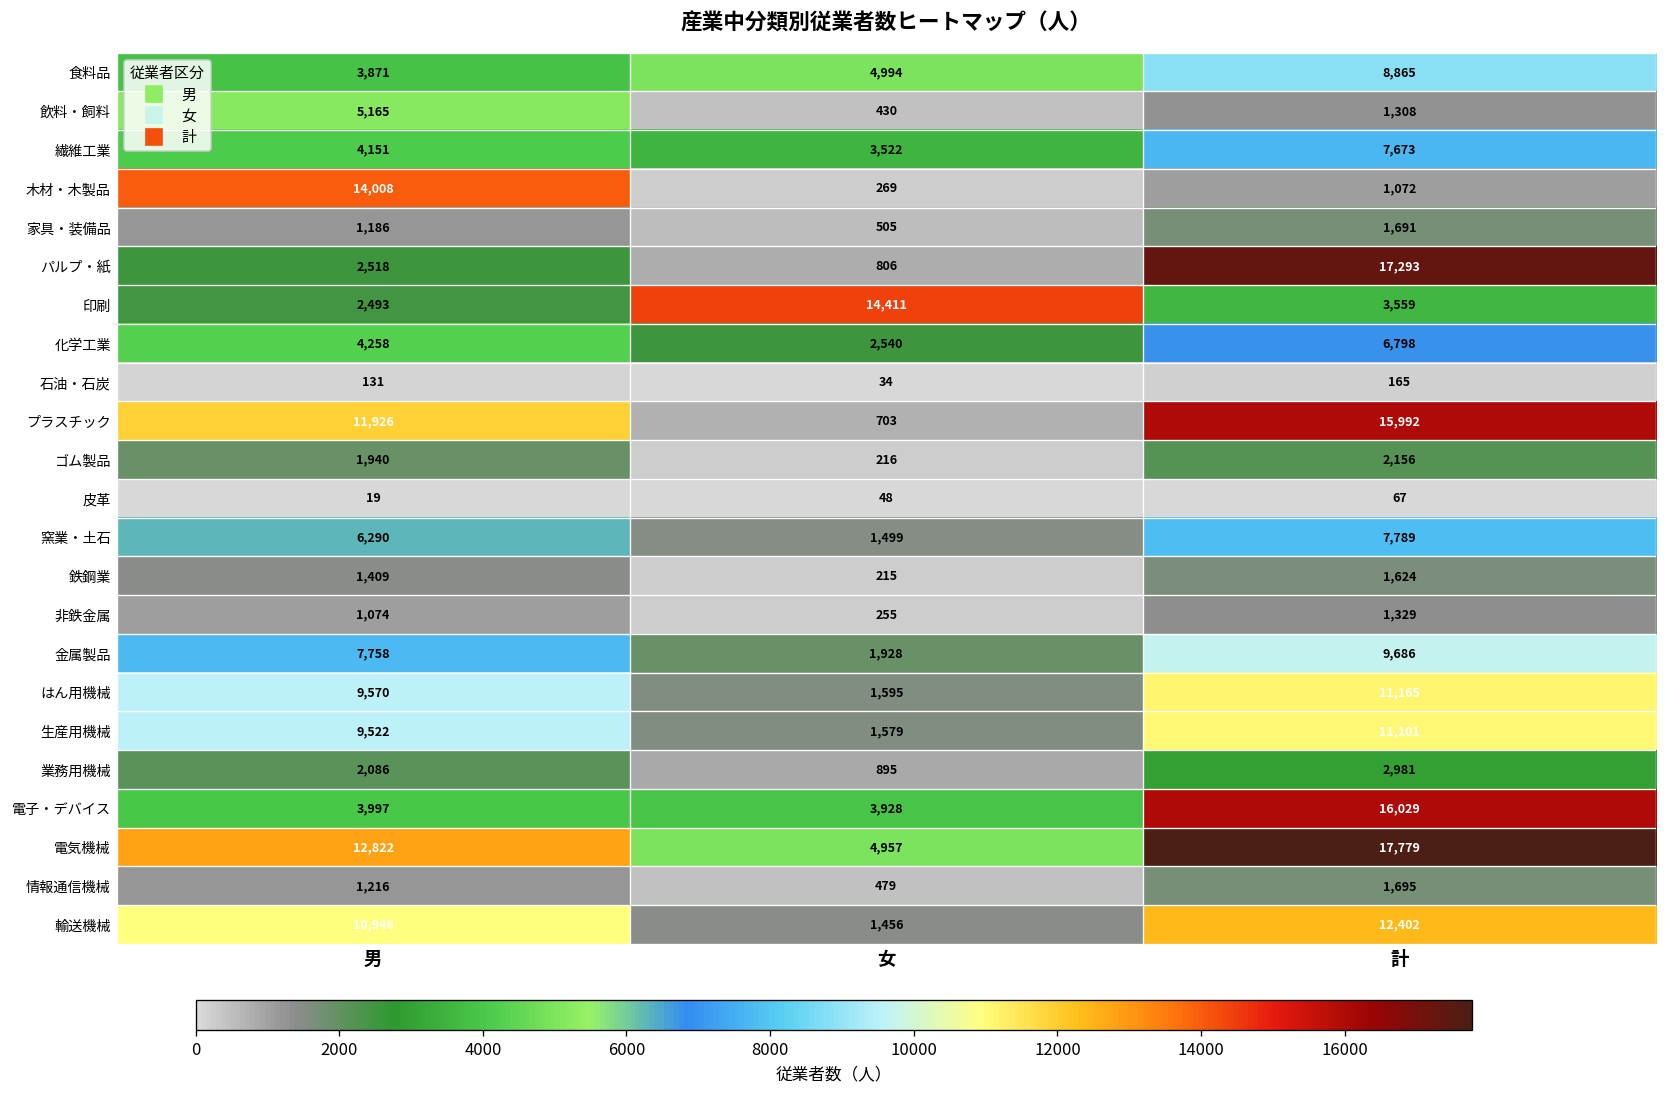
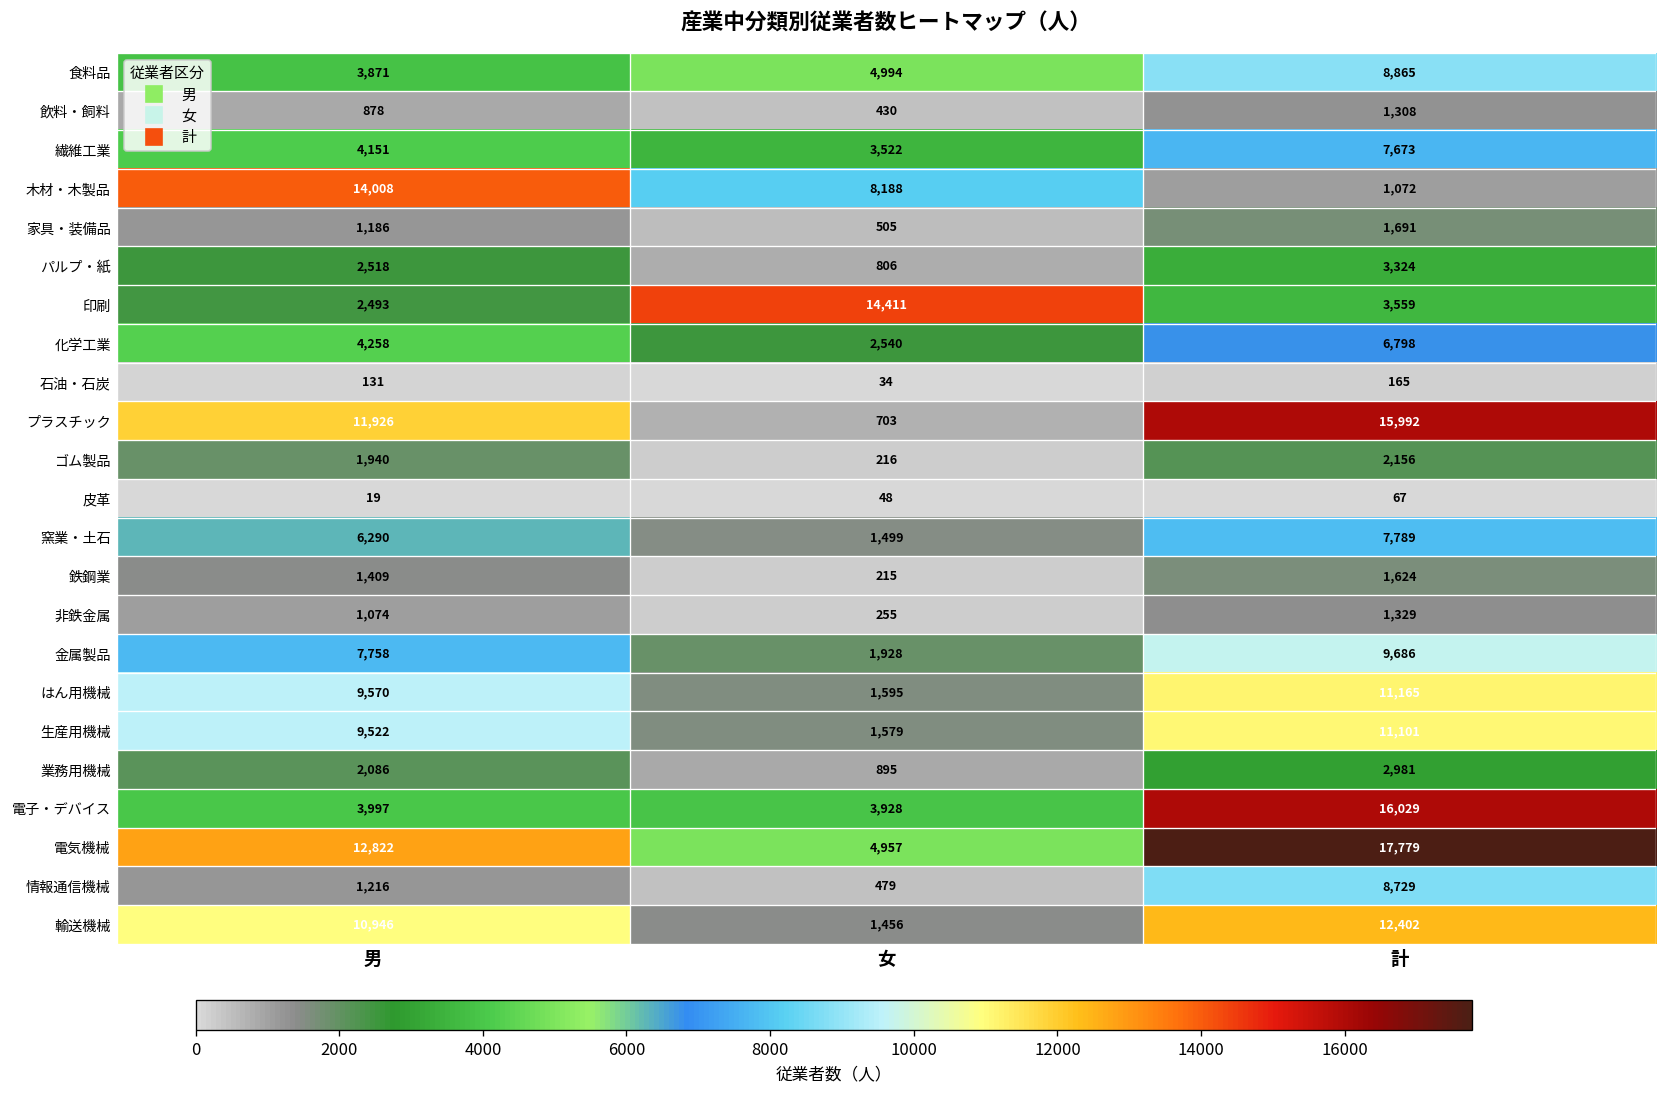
飲料・飼料, 男: 5,165 -> 878
木材・木製品, 女: 269 -> 8,188
パルプ・紙, 計: 17,293 -> 3,324
情報通信機械, 計: 1,695 -> 8,729
